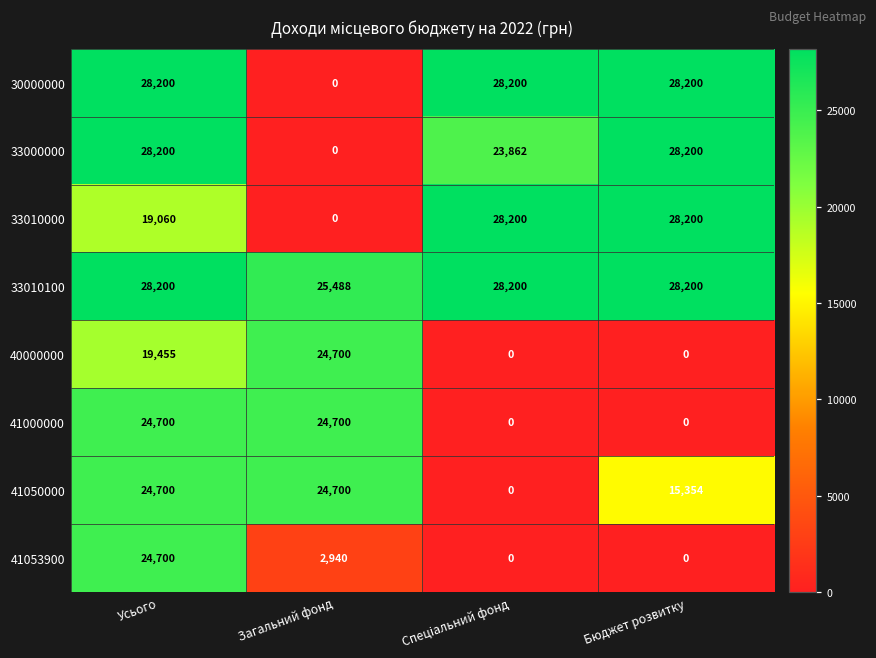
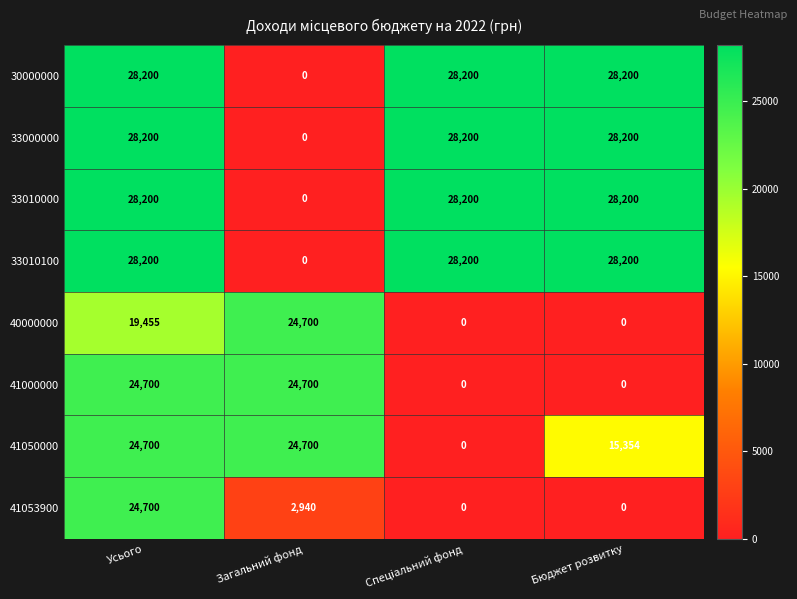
33000000, Спеціальний фонд: 23,862 -> 28,200
33010000, Усього: 19,060 -> 28,200
33010100, Загальний фонд: 25,488 -> 0
